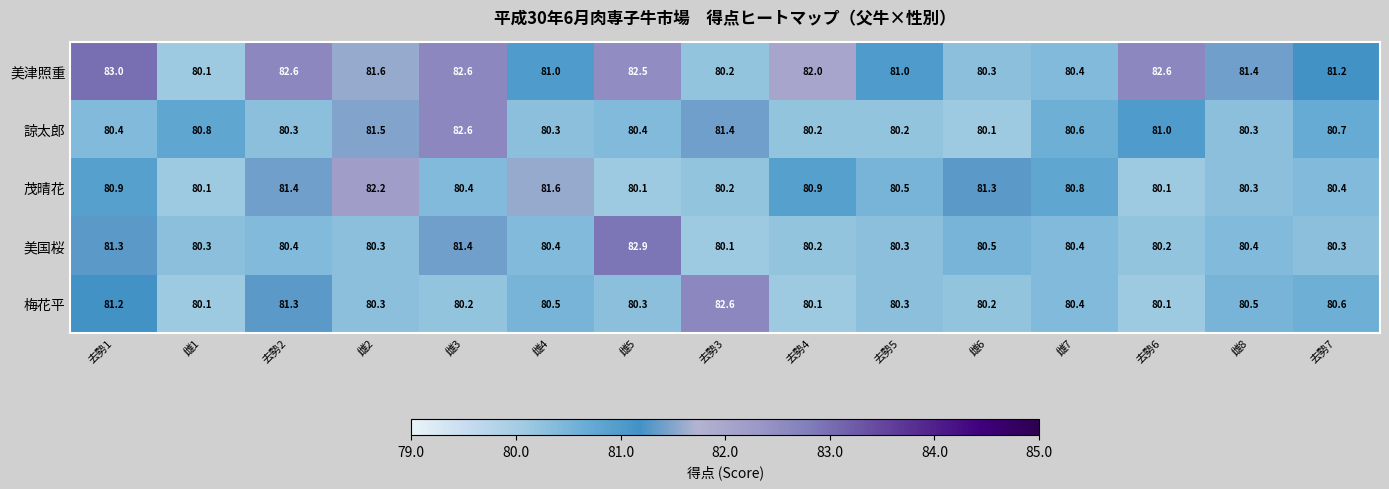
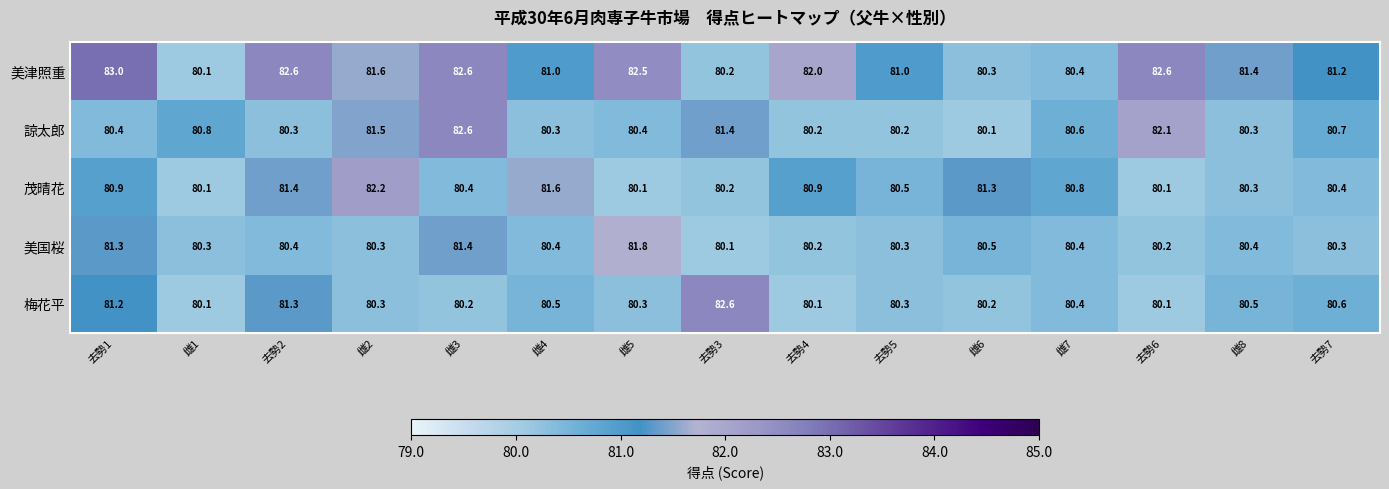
諒太郎, 去勢6: 81.0 -> 82.1
美国桜, 雌5: 82.9 -> 81.8
